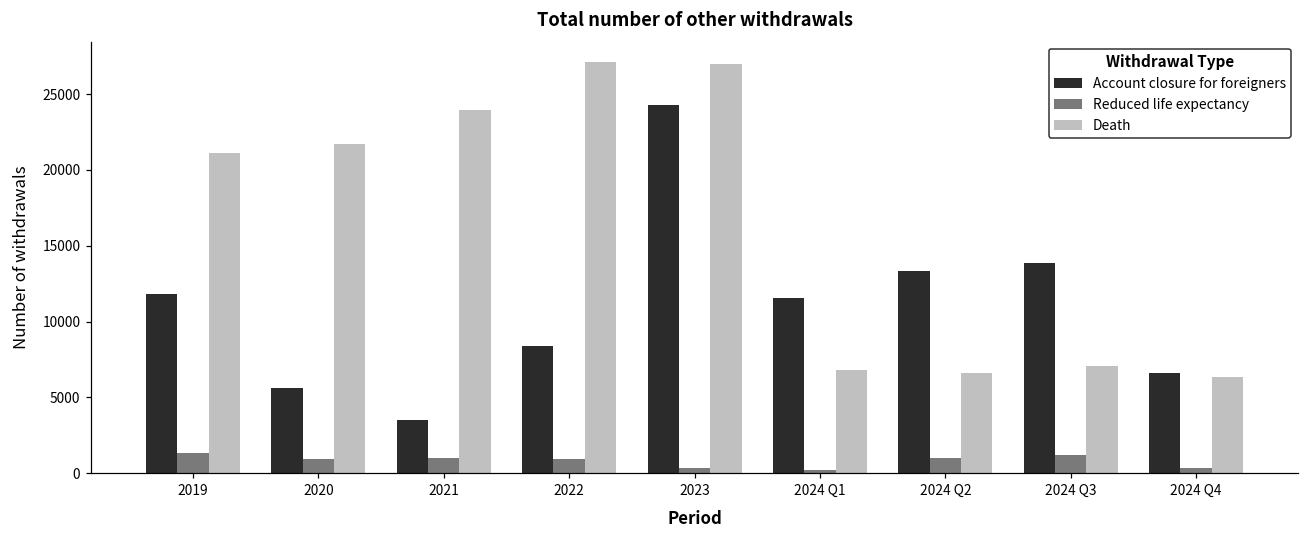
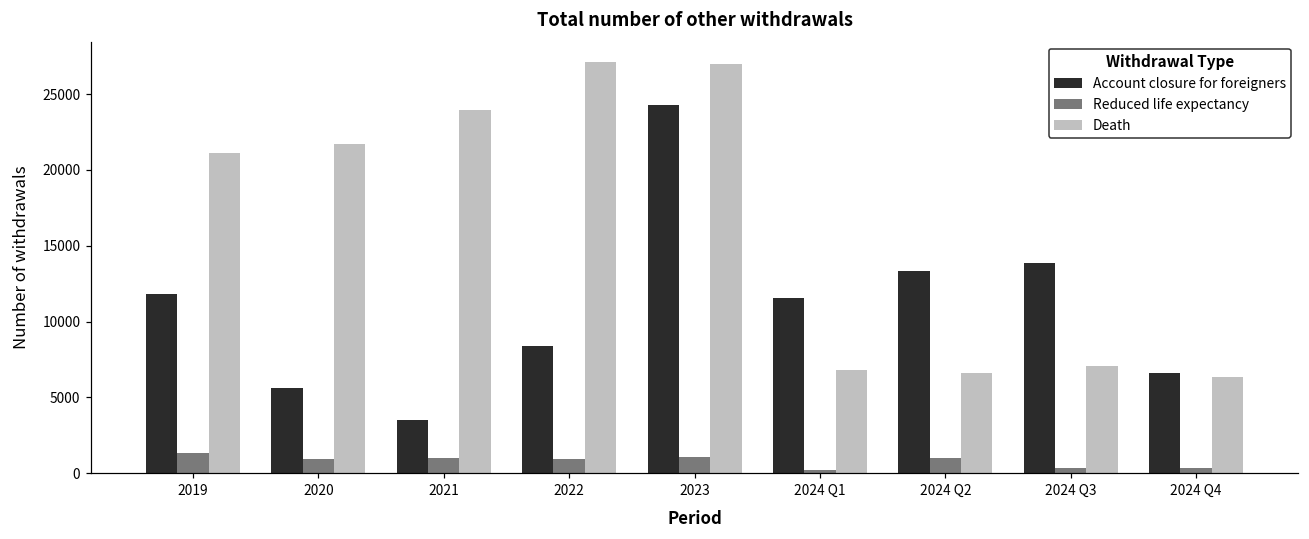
Reduced life expectancy, 2023: 400 -> 1000
Reduced life expectancy, 2024 Q3: 1200 -> 300
